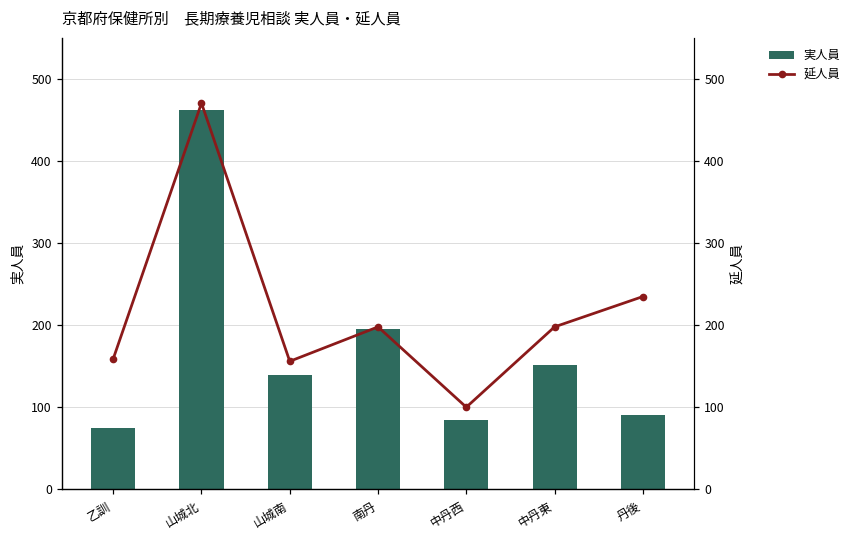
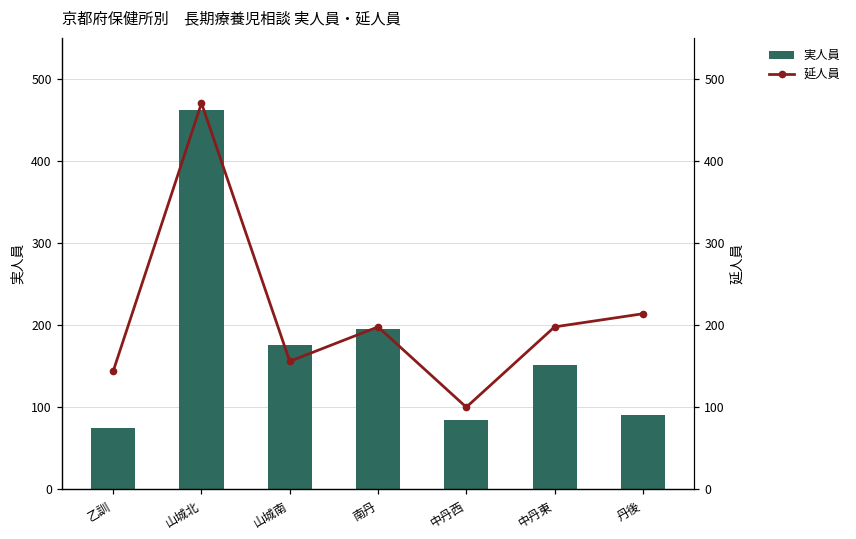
実人員, 山城南: 140 -> 180
延人員, 乙訓: 160 -> 140
延人員, 丹後: 240 -> 210
